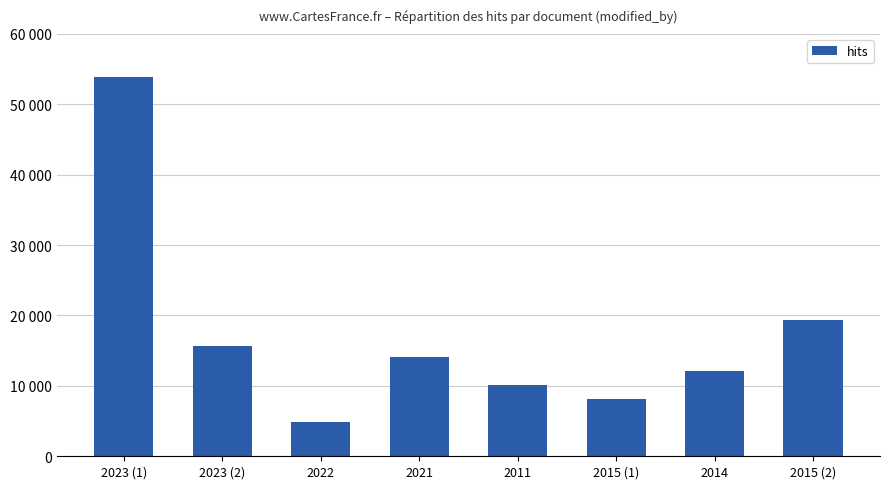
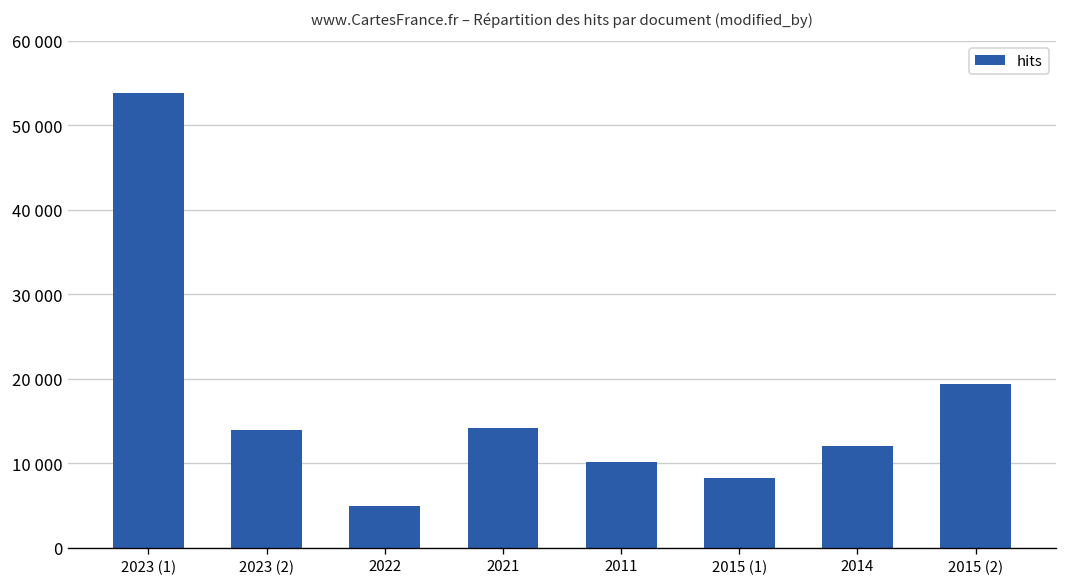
2023 (2): 16000 -> 14000
